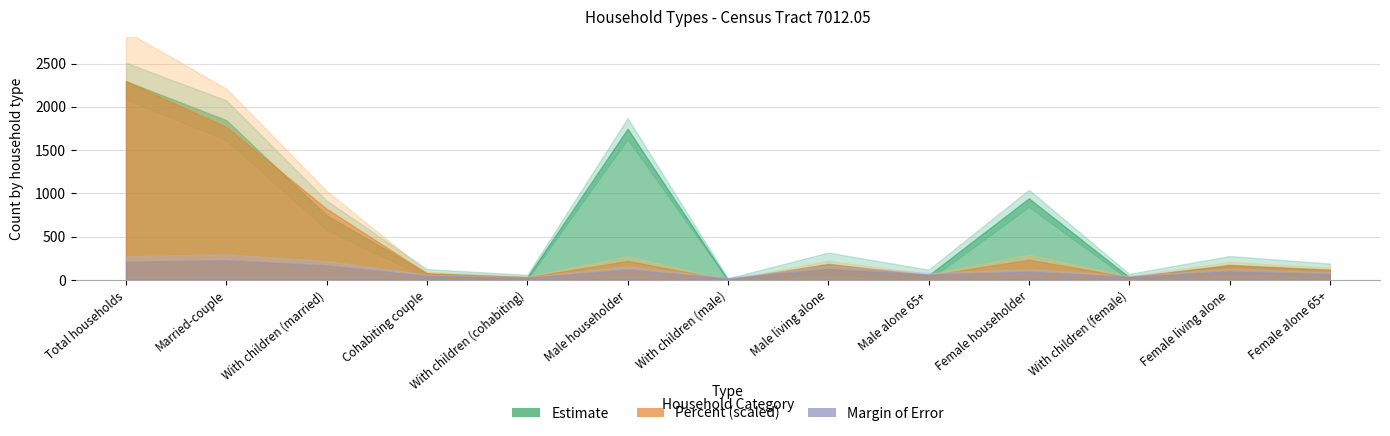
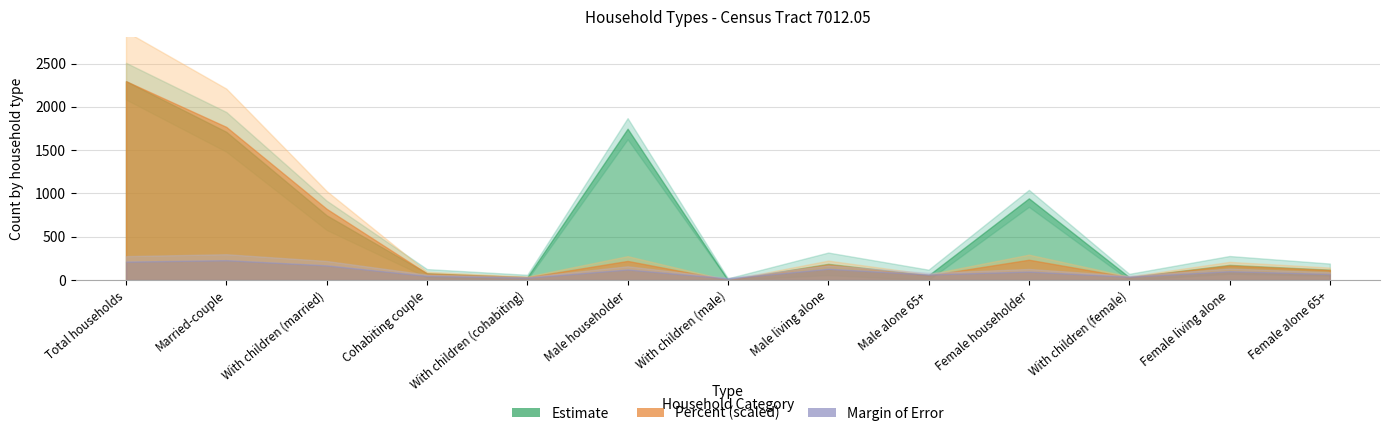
Estimate, Married-couple: 1800 -> 1700
